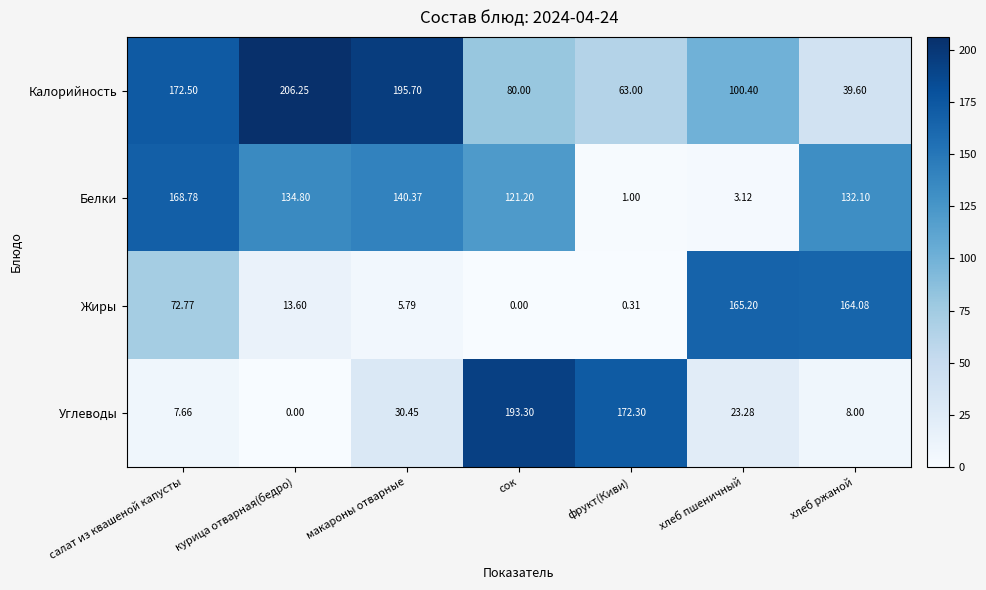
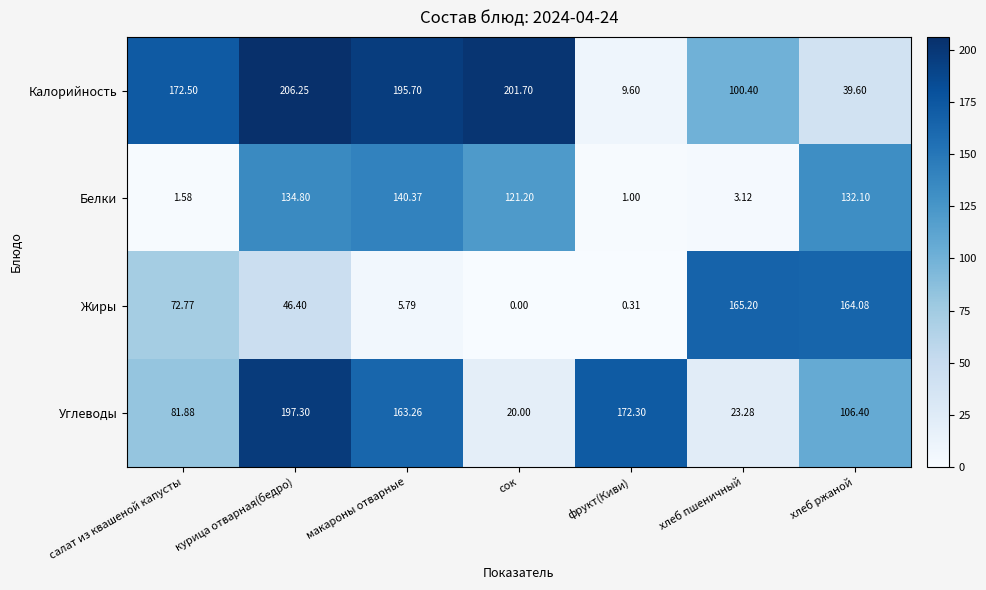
Калорийность, сок: 80.00 -> 201.70
Калорийность, фрукт(Киви): 63.00 -> 9.60
Белки, салат из квашеной капусты: 168.78 -> 1.58
Жиры, курица отварная(бедро): 13.60 -> 46.40
Углеводы, салат из квашеной капусты: 7.66 -> 81.88
Углеводы, курица отварная(бедро): 0.00 -> 197.30
Углеводы, макароны отварные: 30.45 -> 163.26
Углеводы, сок: 193.30 -> 20.00
Углеводы, хлеб ржаной: 8.00 -> 106.40
